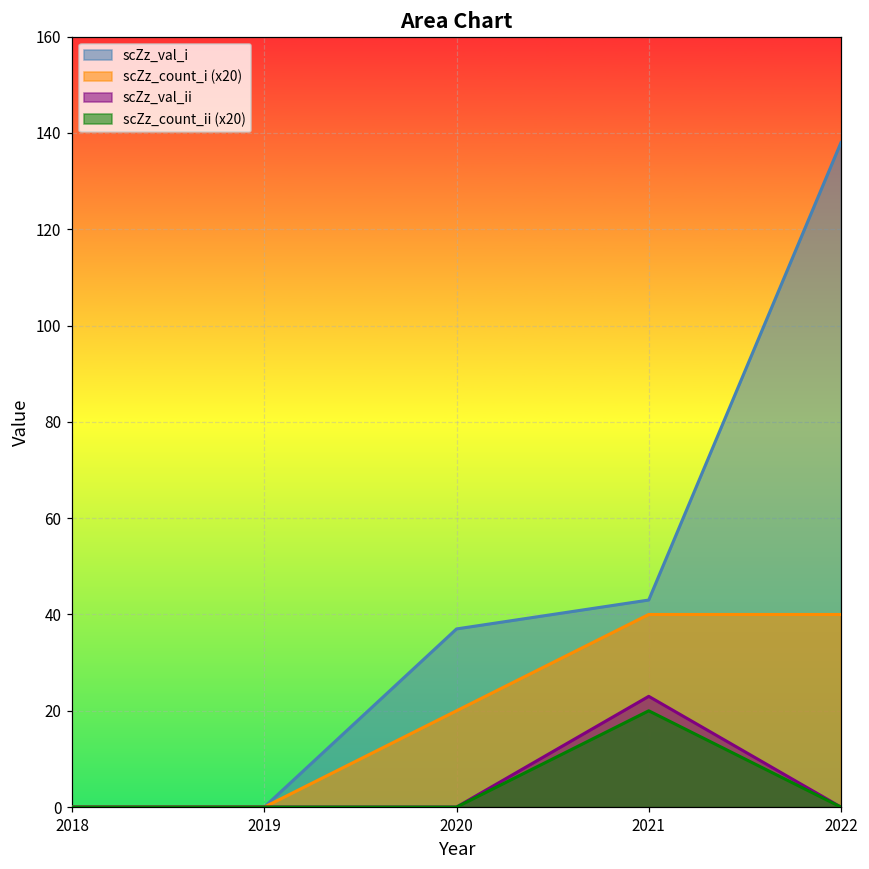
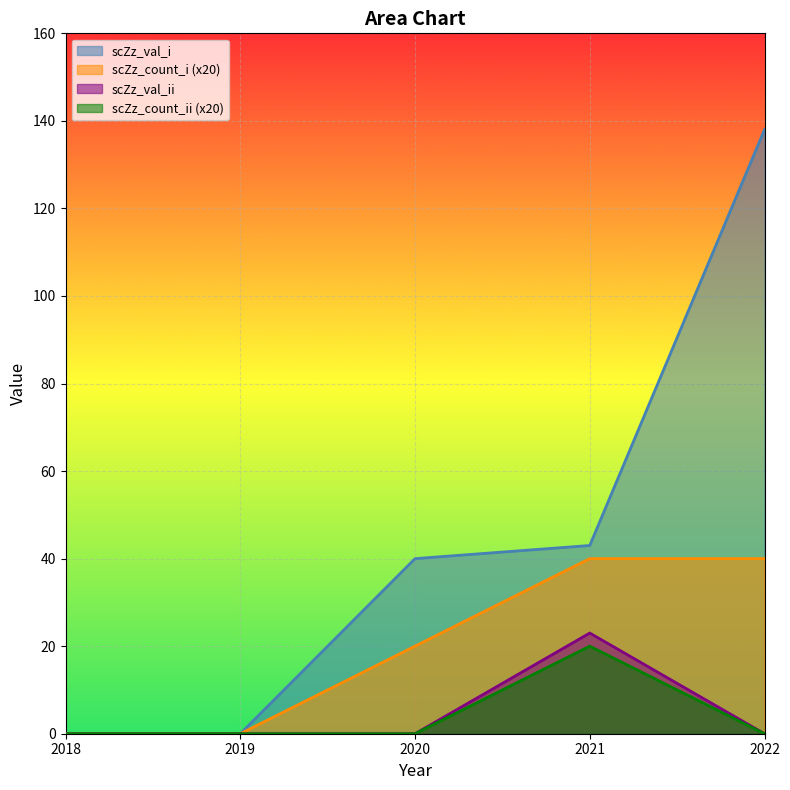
scZz_val_i, 2020: 37 -> 40
